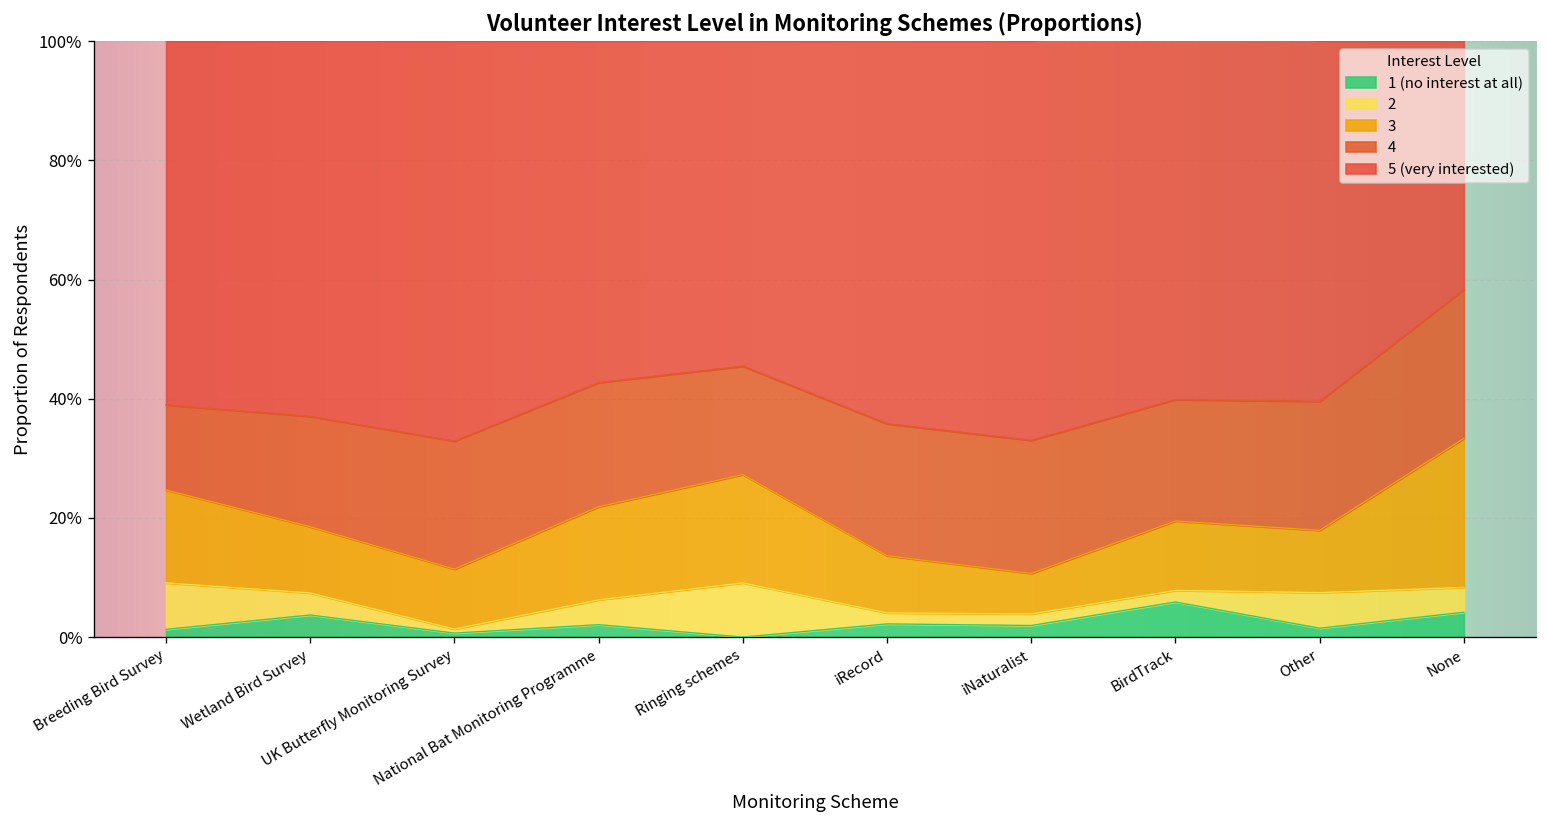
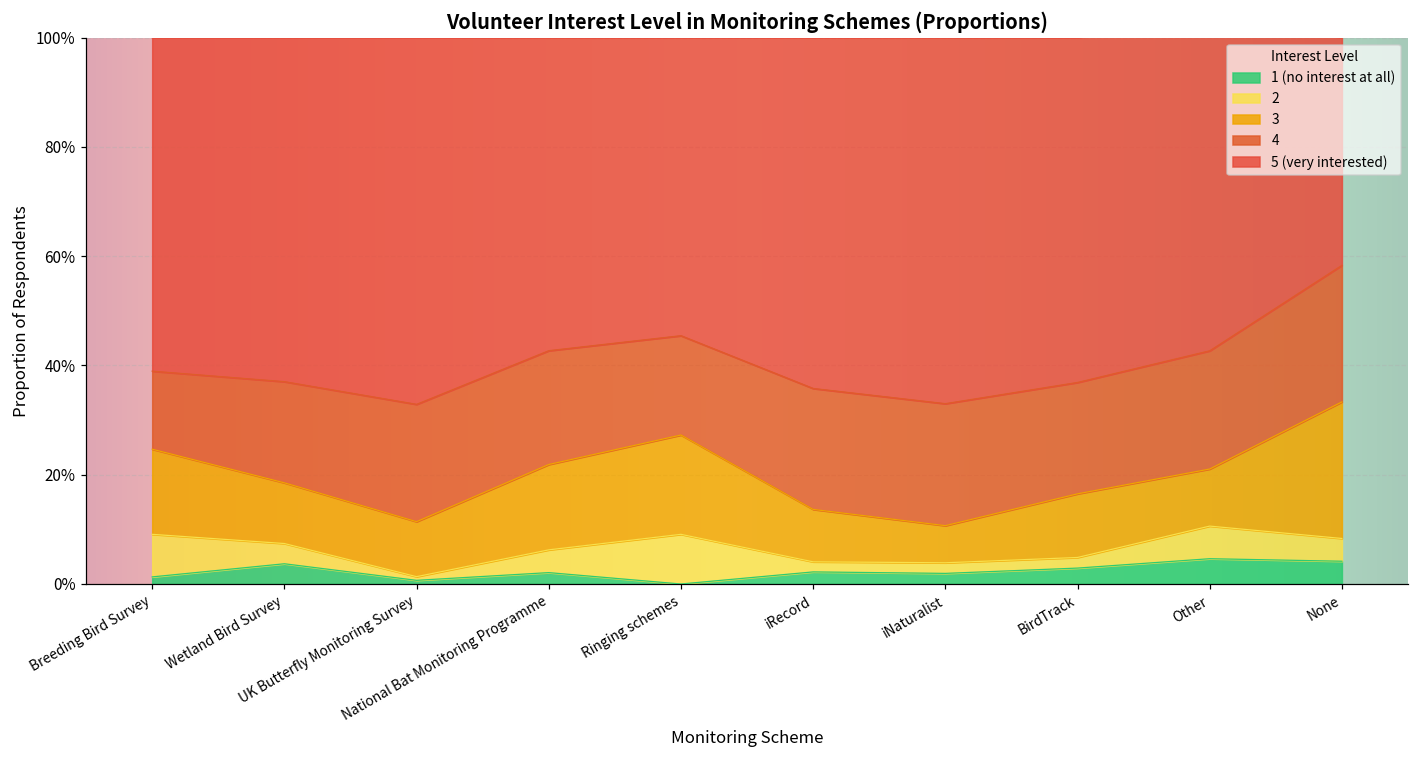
1 (no interest at all), BirdTrack: 6% -> 3%
1 (no interest at all), Other: 1% -> 5%
